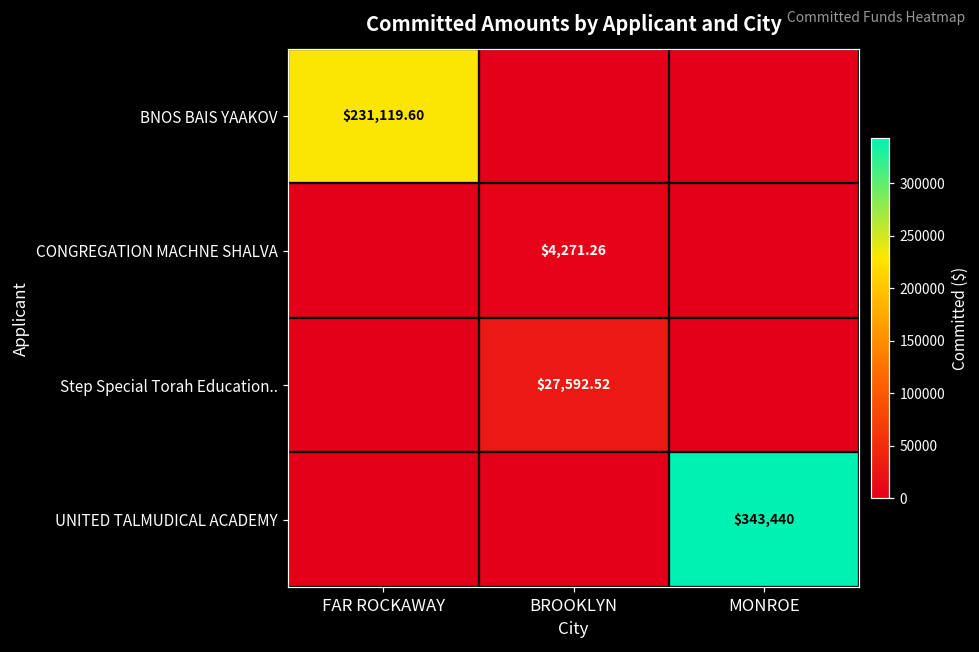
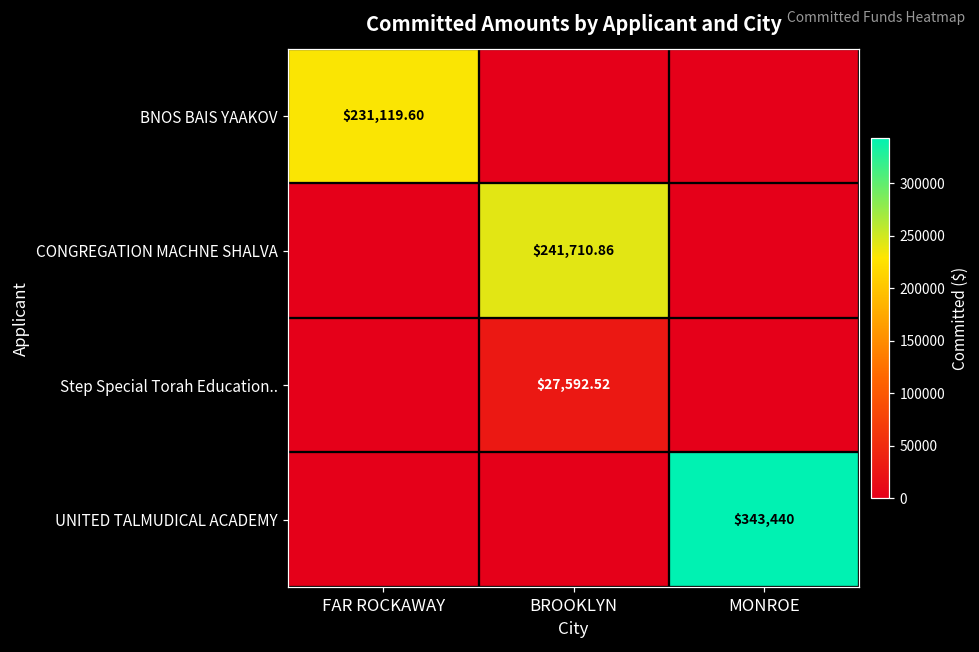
CONGREGATION MACHNE SHALVA, BROOKLYN: $4,271.26 -> $241,710.86
